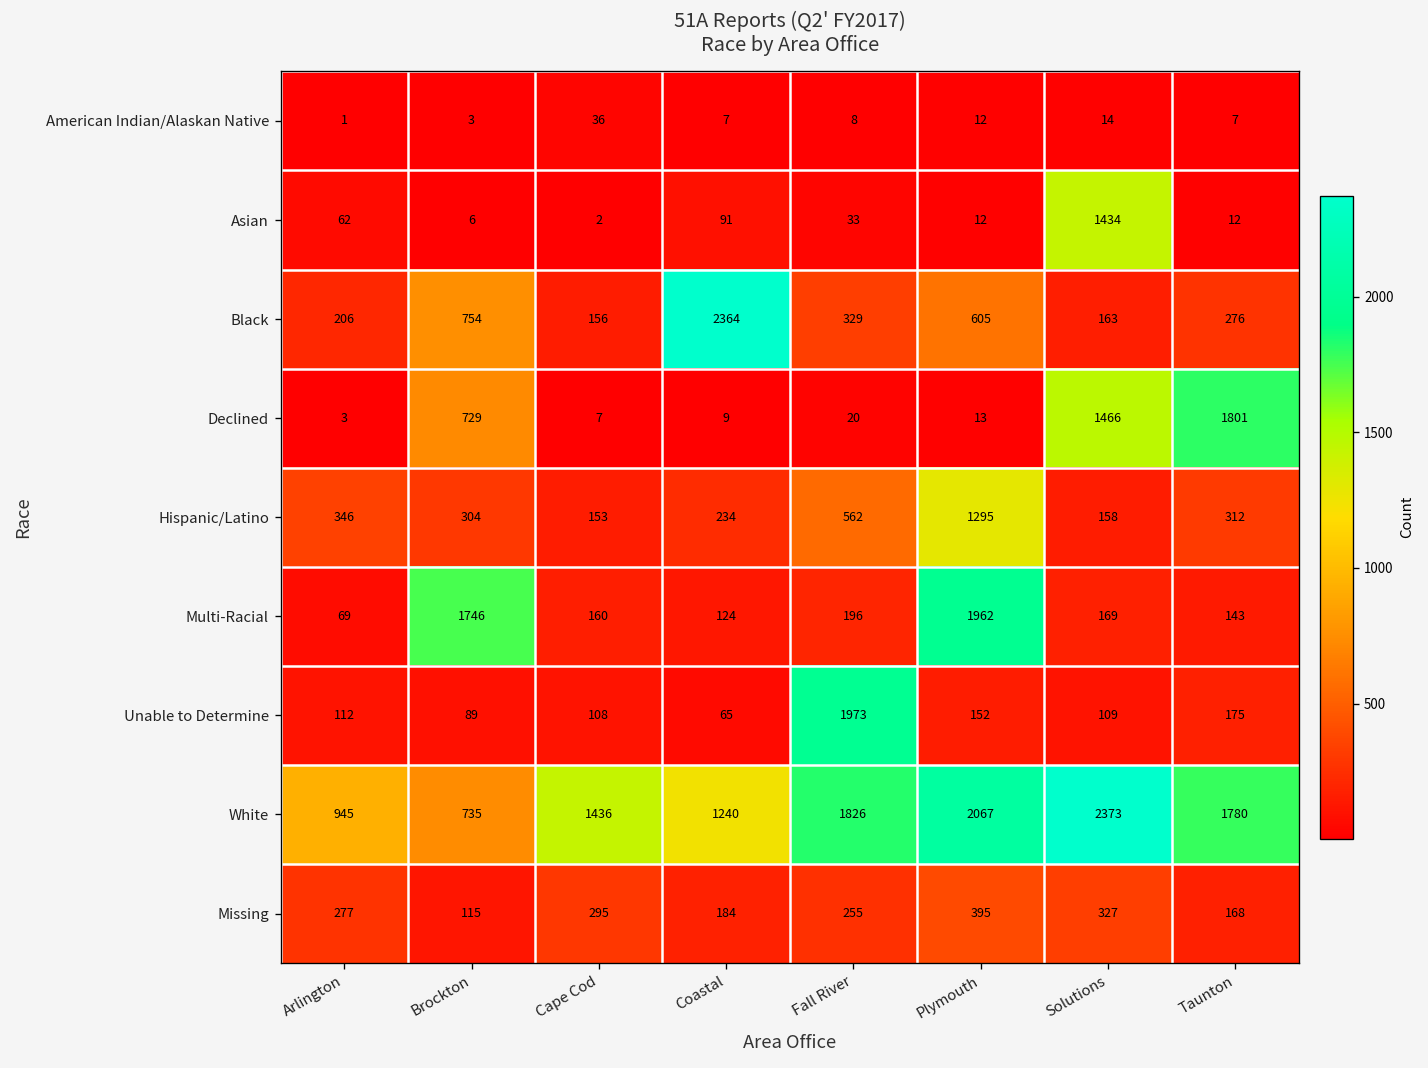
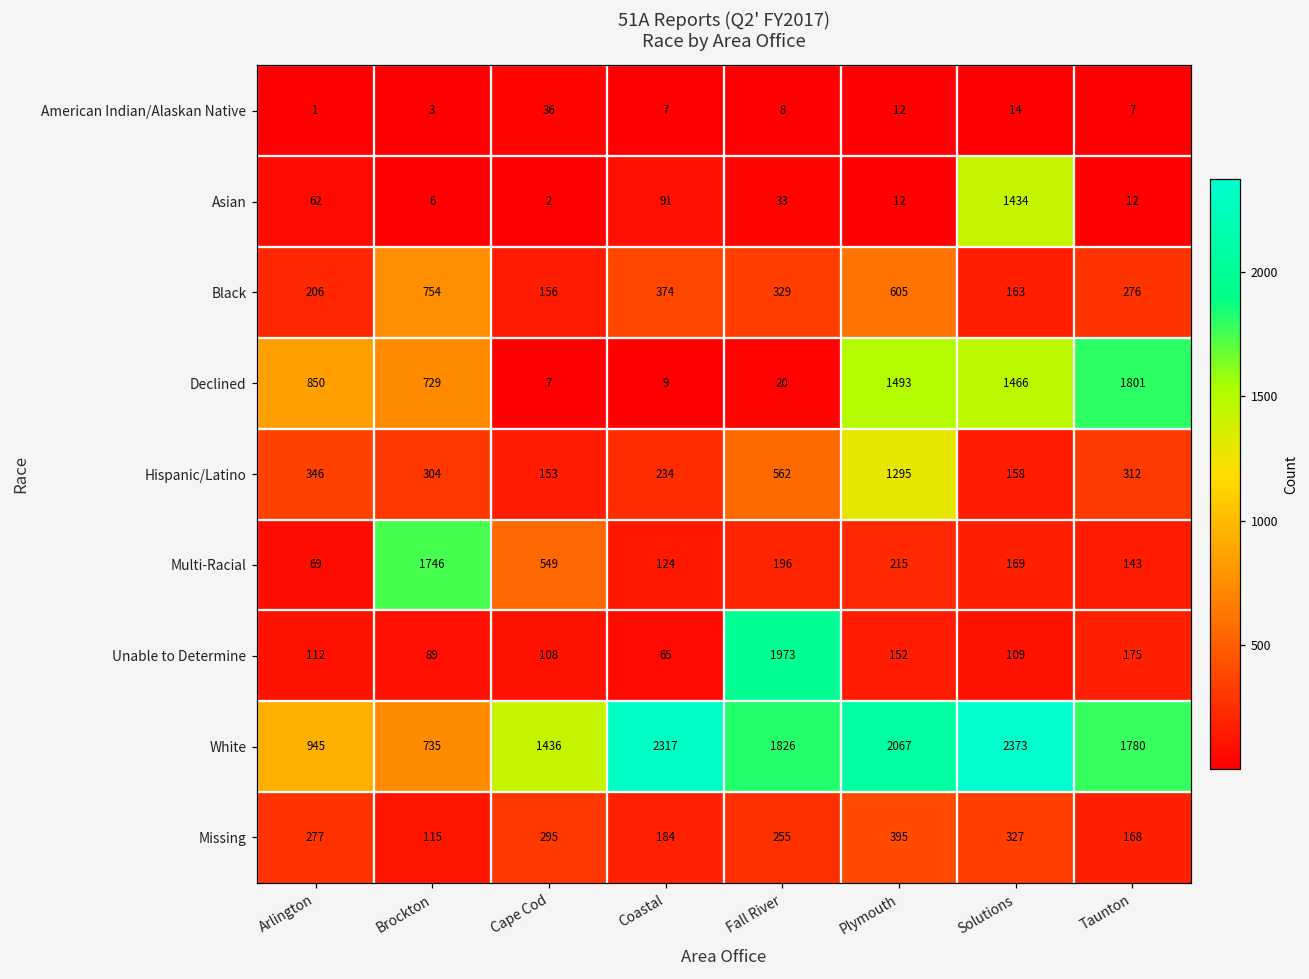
Black, Coastal: 2364 -> 374
Declined, Arlington: 3 -> 850
Declined, Plymouth: 13 -> 1493
Multi-Racial, Cape Cod: 160 -> 549
Multi-Racial, Plymouth: 1962 -> 215
White, Coastal: 1240 -> 2317
